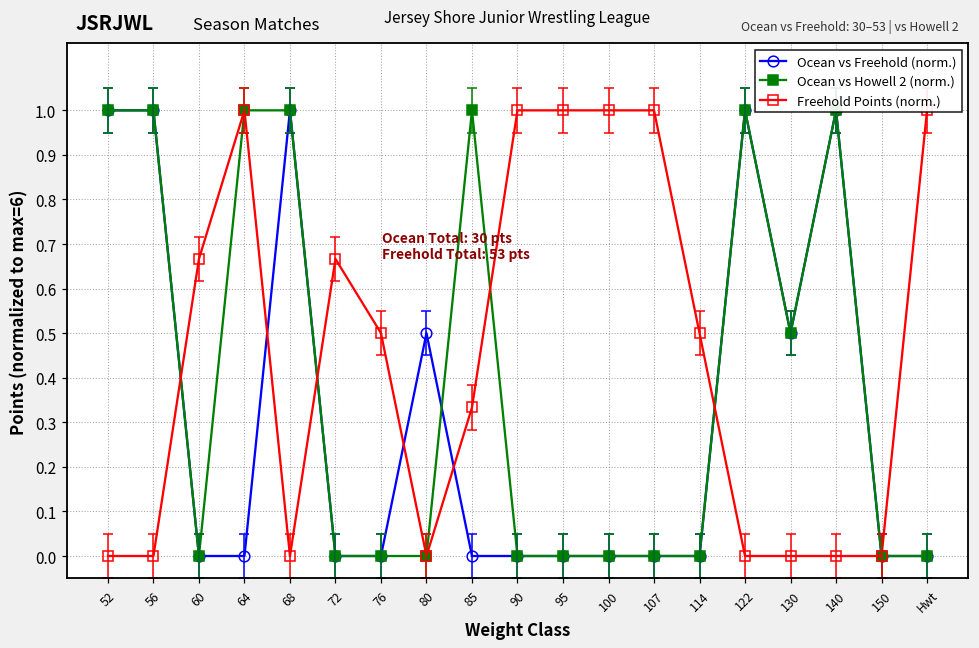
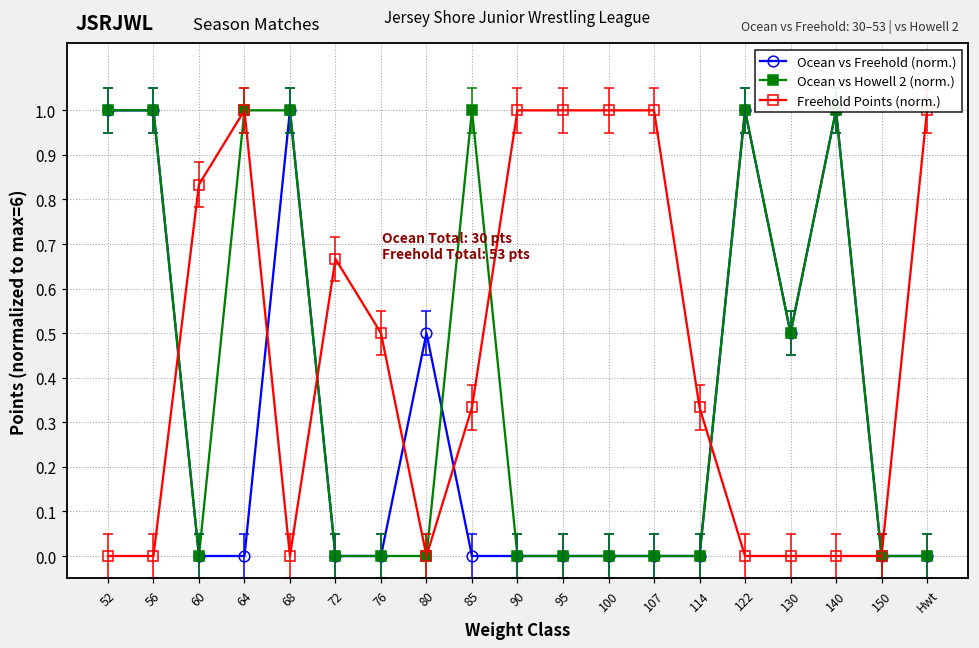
Freehold Points (norm.), 60: 0.67 -> 0.83
Freehold Points (norm.), 114: 0.50 -> 0.33
